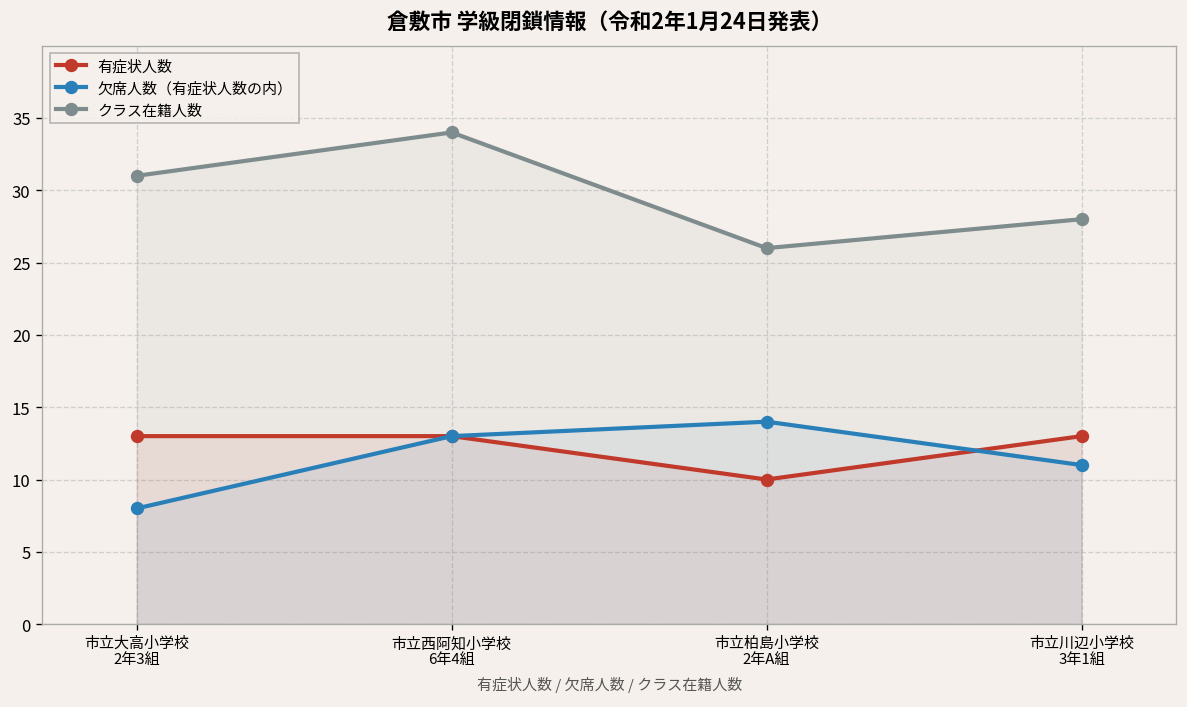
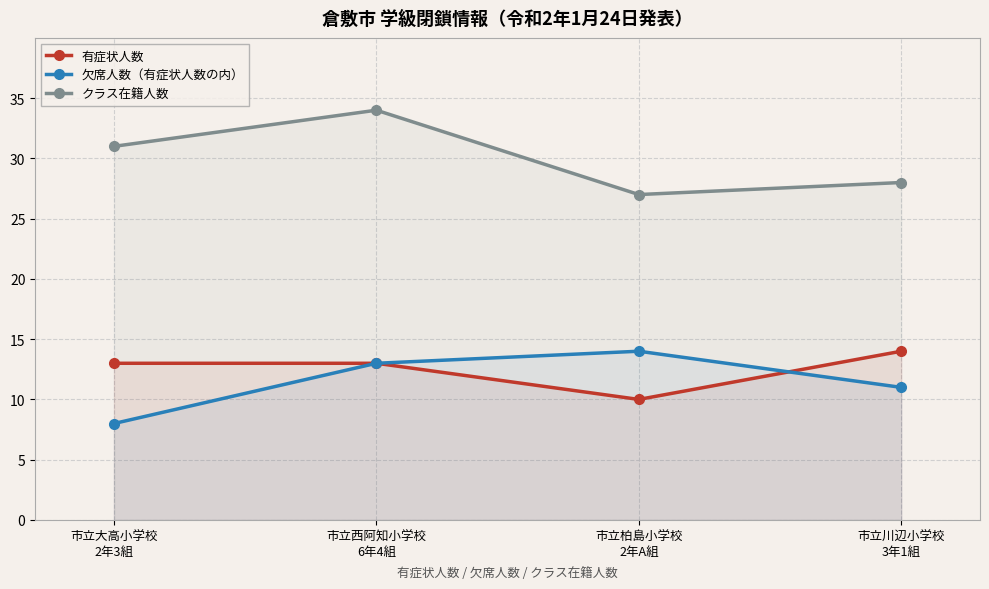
クラス在籍人数, 市立柏島小学校 2年A組: 26 -> 27
有症状人数, 市立川辺小学校 3年1組: 13 -> 14
